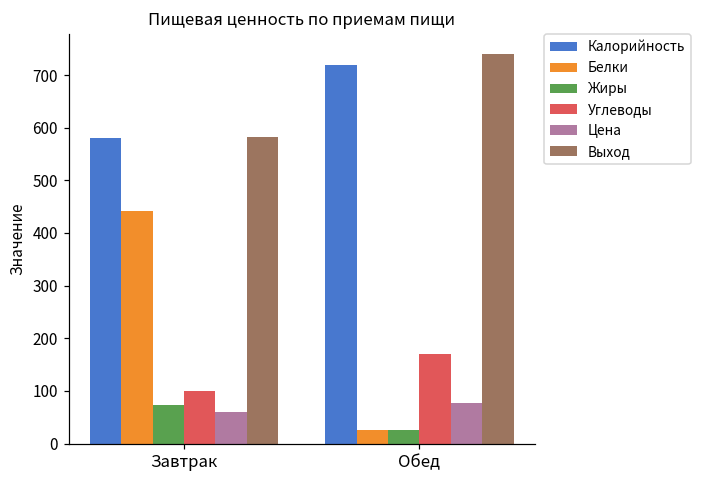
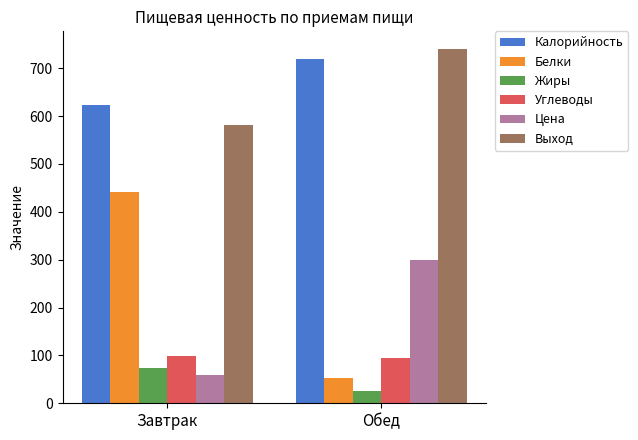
Калорийность, Завтрак: 580 -> 620
Белки, Обед: 30 -> 50
Углеводы, Обед: 170 -> 90
Цена, Обед: 80 -> 300
